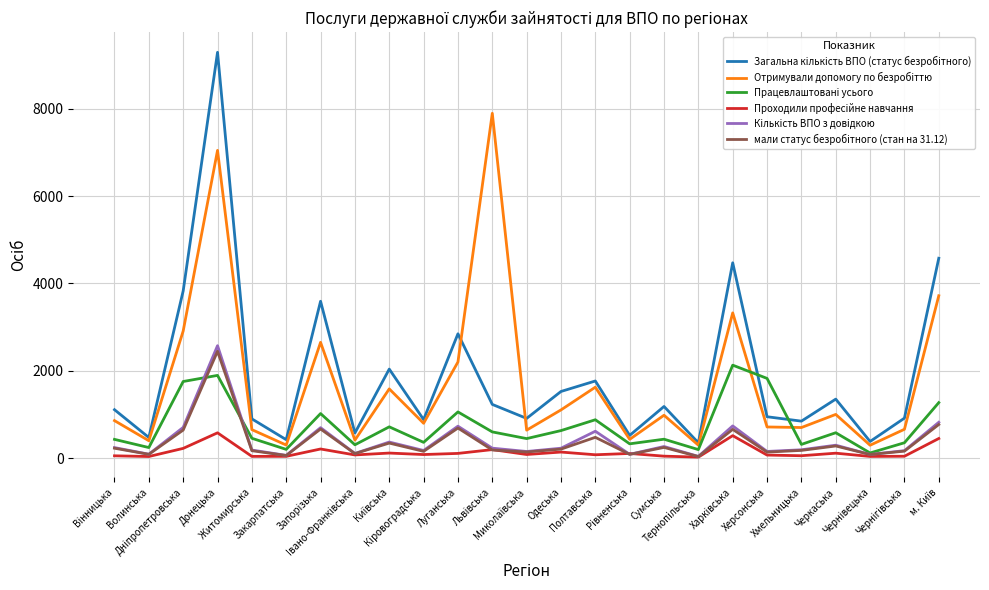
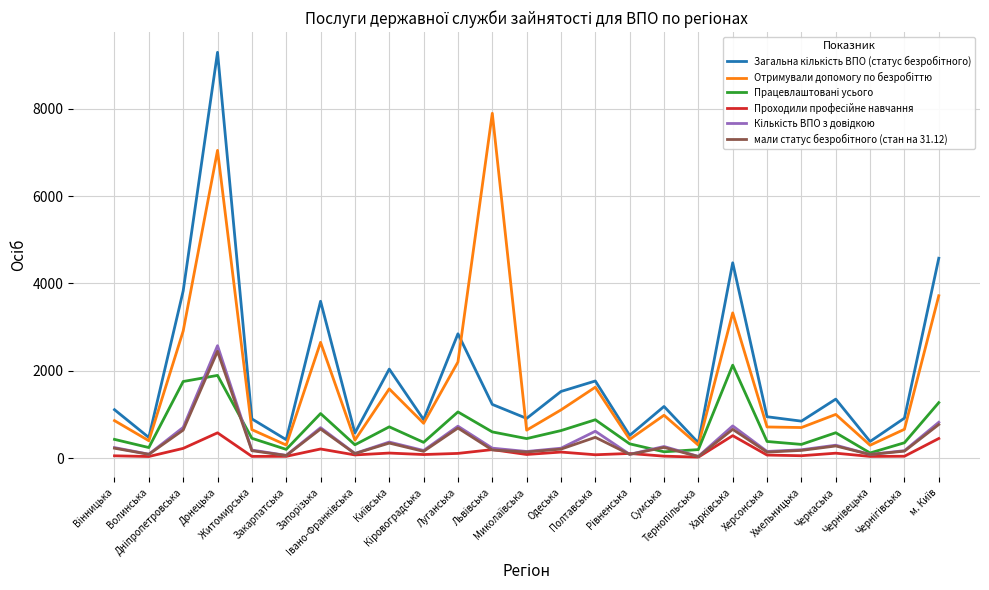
Працевлаштовані усього, Сумська: 400 -> 100
Працевлаштовані усього, Херсонська: 1800 -> 400
